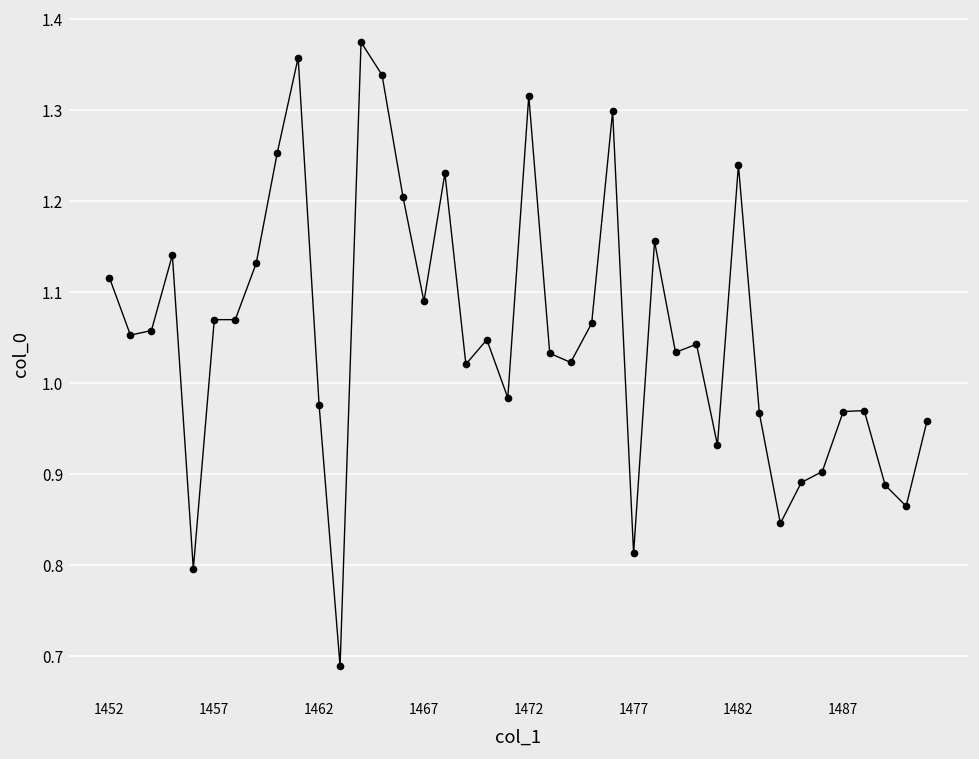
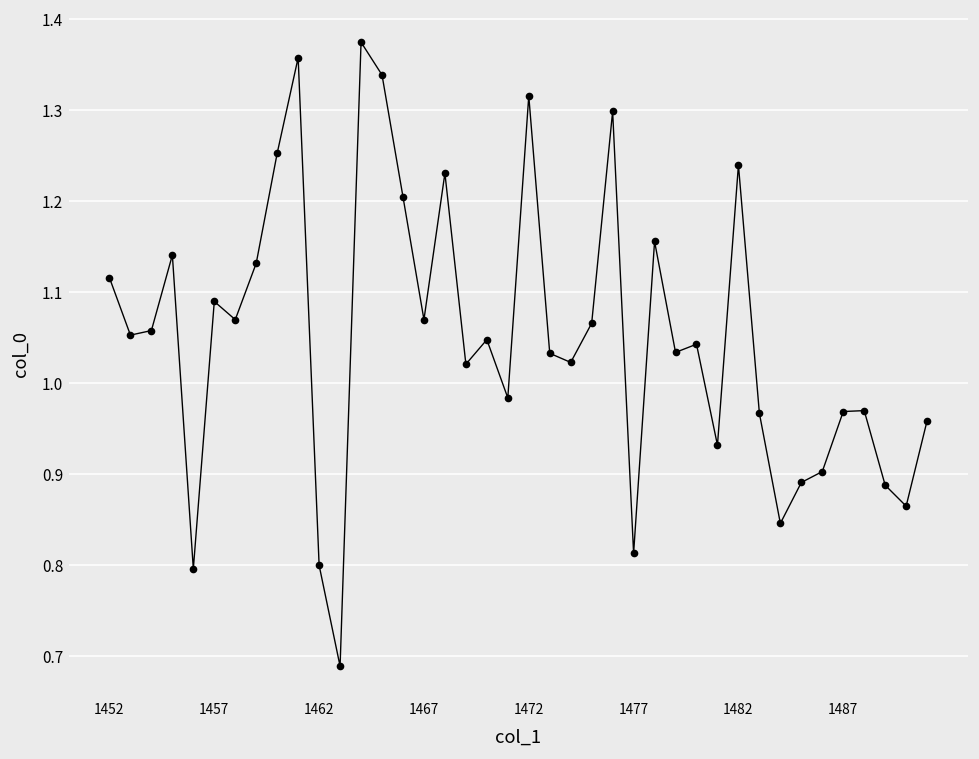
1457: 1.07 -> 1.09
1462: 0.98 -> 0.80
1467: 1.09 -> 1.07
